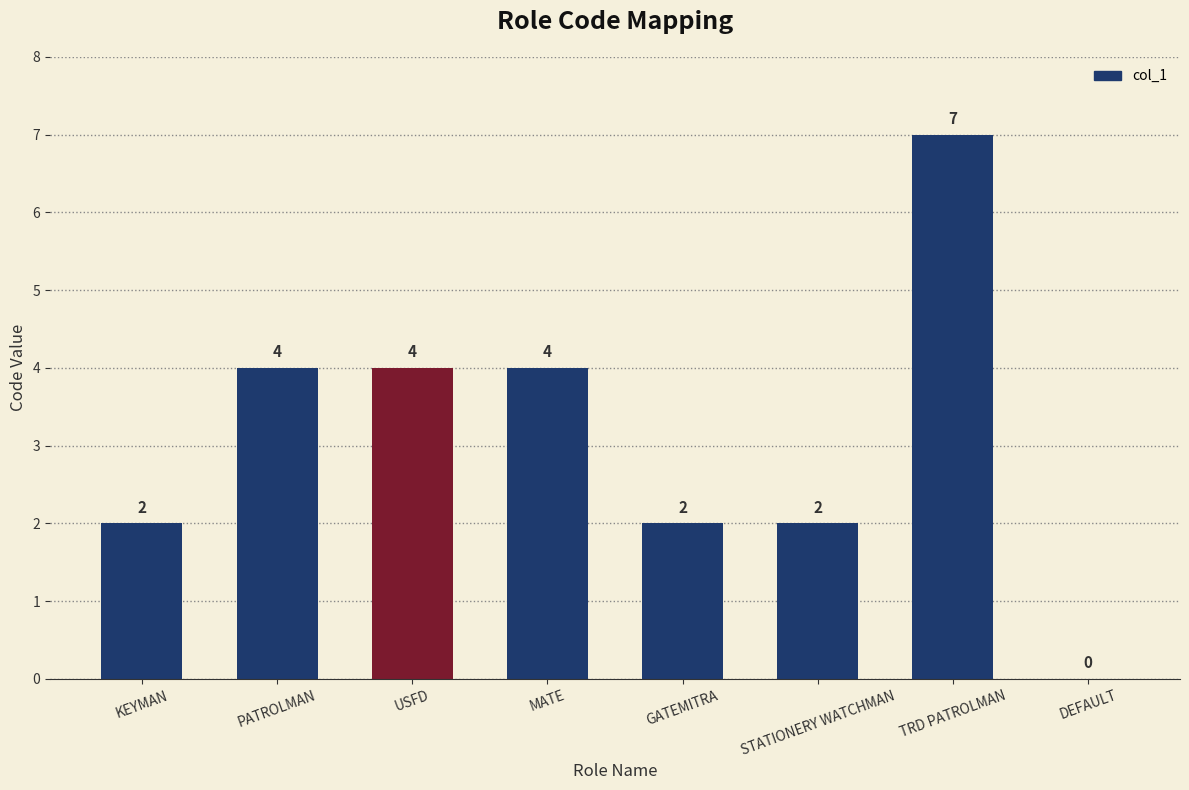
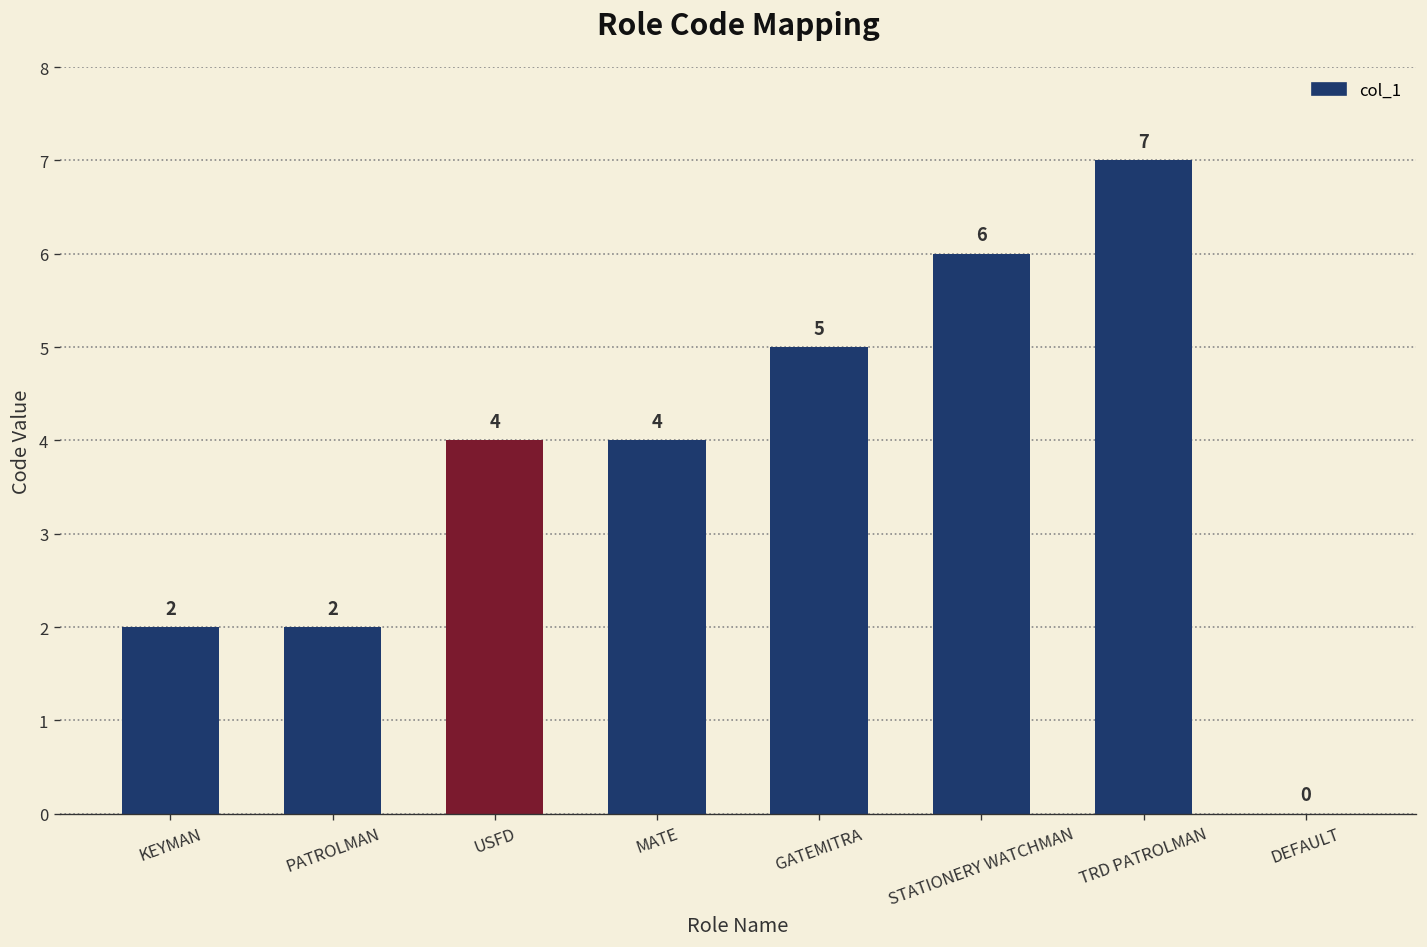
PATROLMAN: 4 -> 2
GATEMITRA: 2 -> 5
STATIONERY WATCHMAN: 2 -> 6
